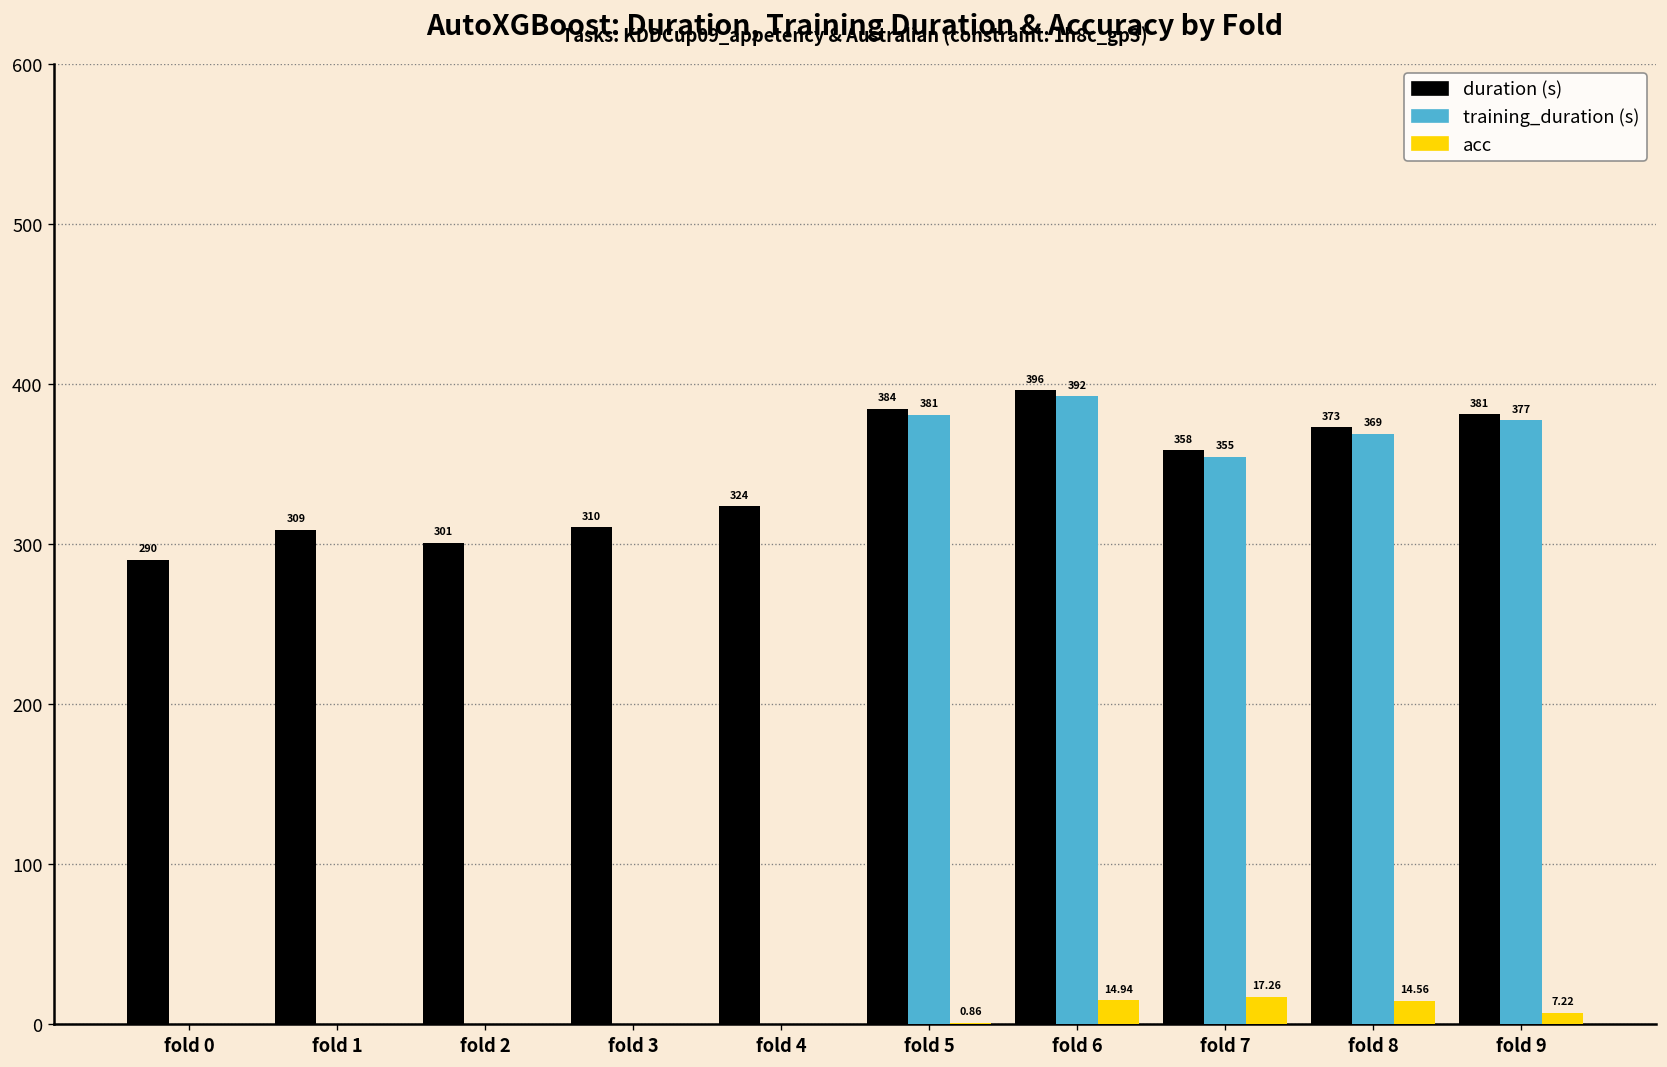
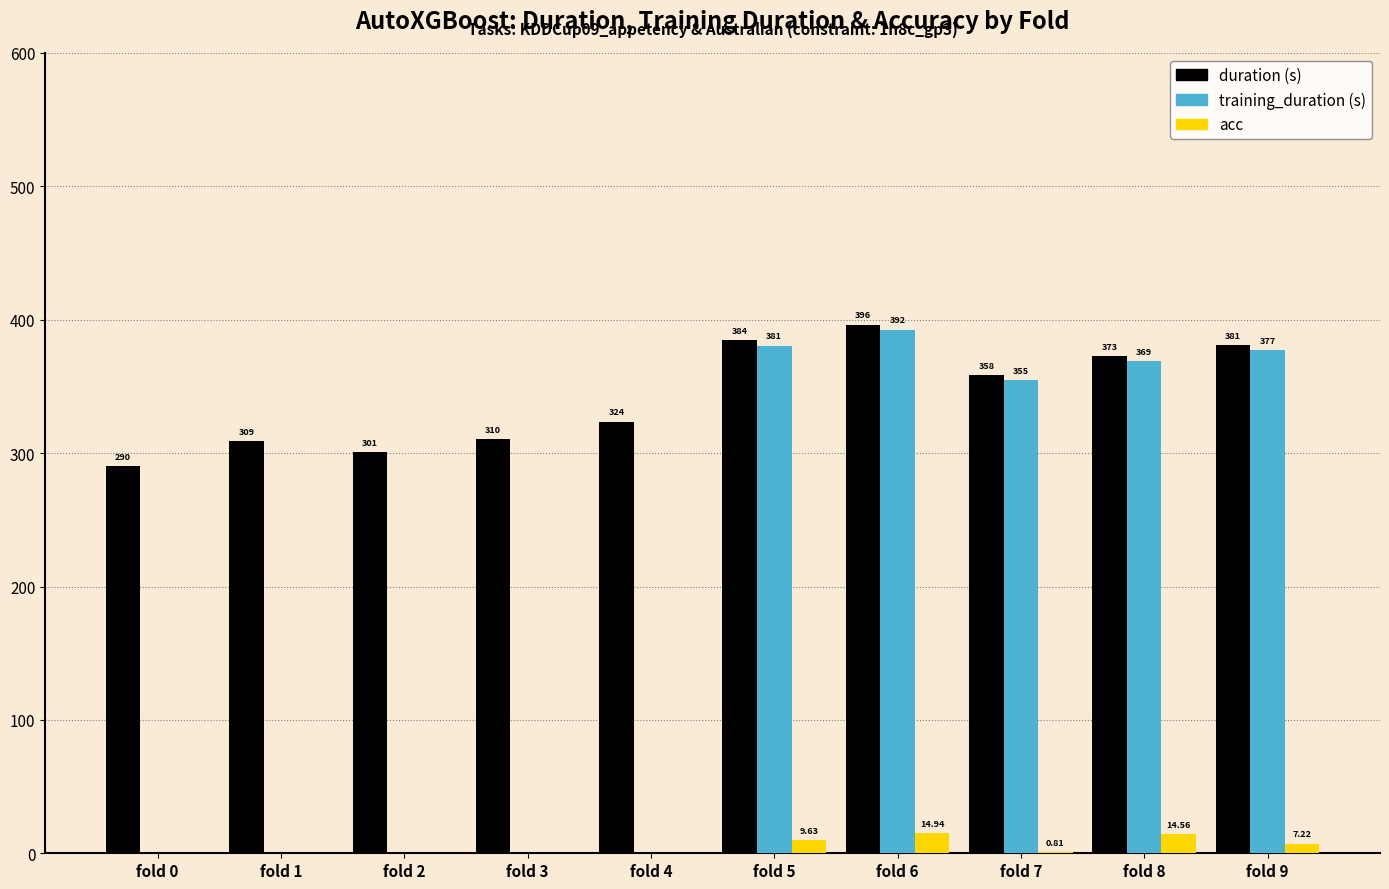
acc, fold 5: 0.86 -> 9.63
acc, fold 7: 17.26 -> 0.81
